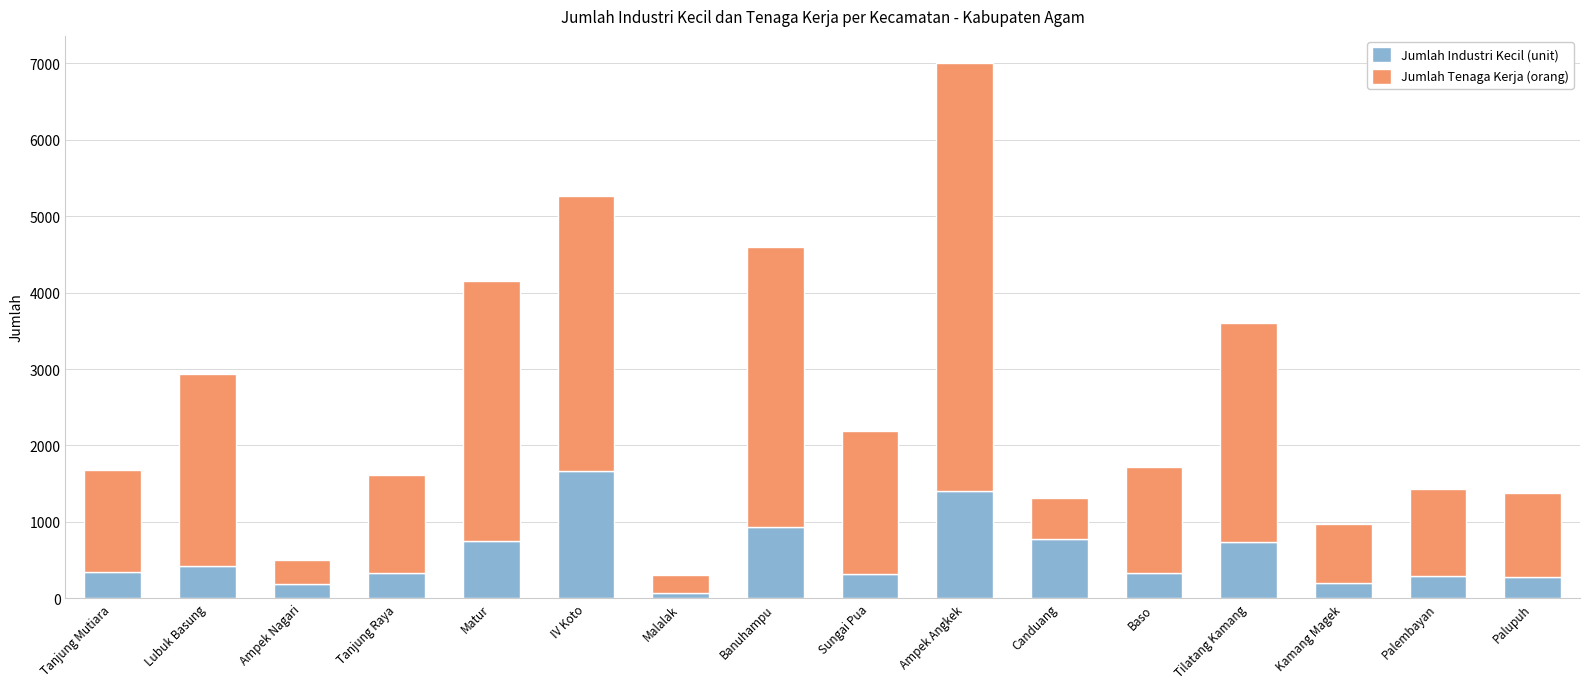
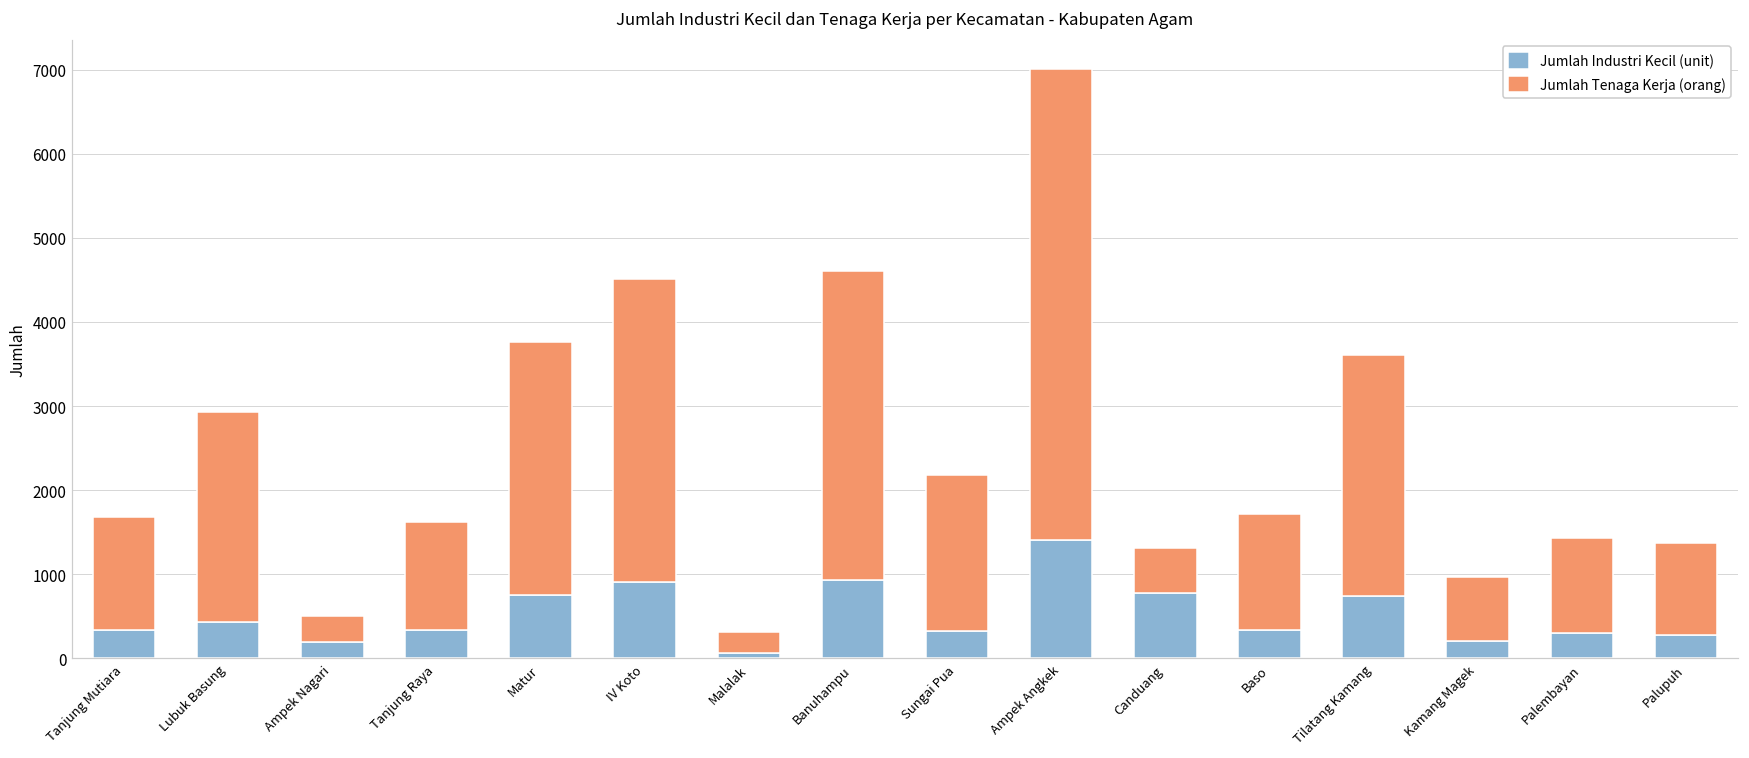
Jumlah Tenaga Kerja (orang), Matur: 3400 -> 3000
Jumlah Industri Kecil (unit), IV Koto: 1700 -> 900
